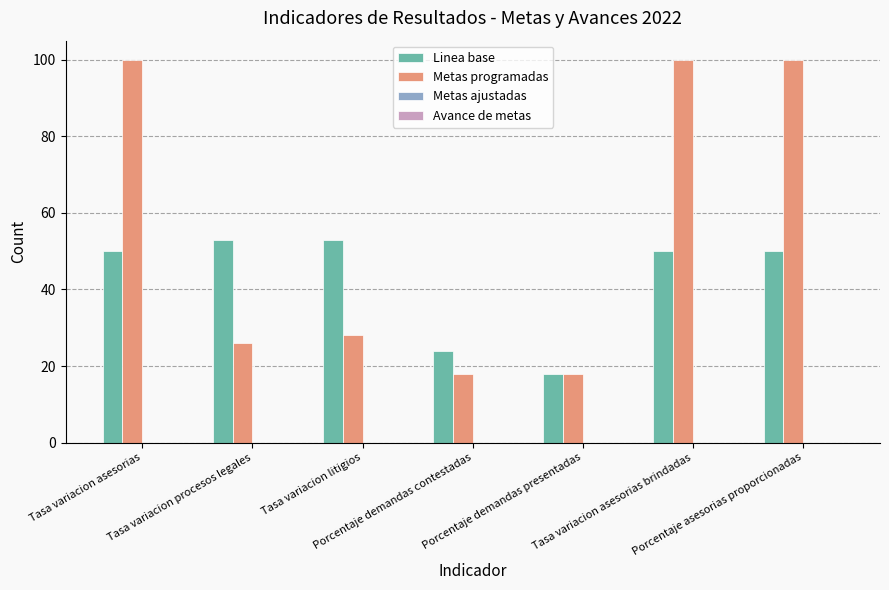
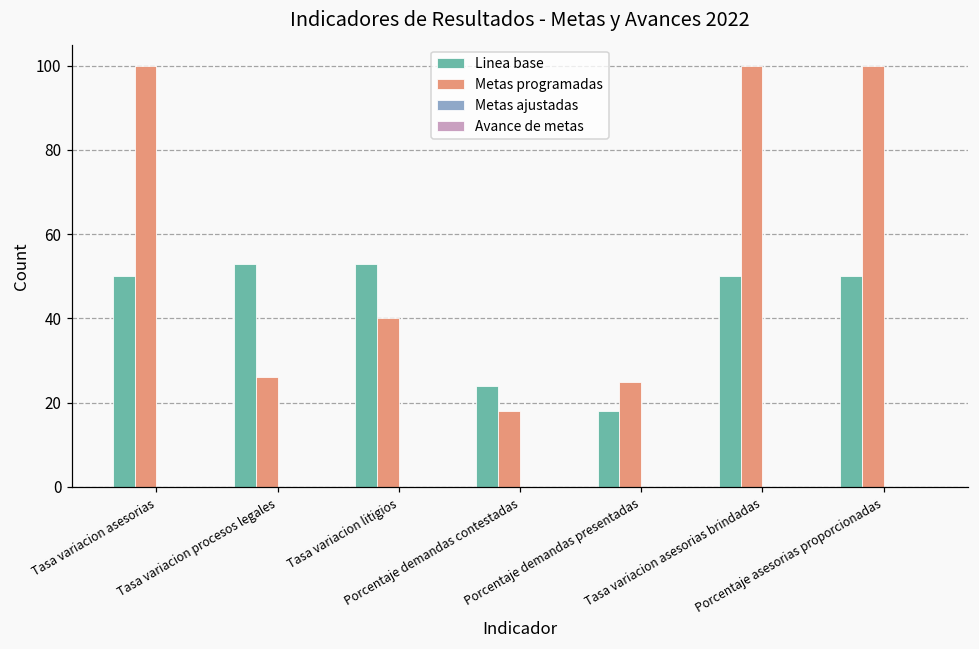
Metas programadas, Tasa variacion litigios: 28 -> 40
Metas programadas, Porcentaje demandas presentadas: 18 -> 25
